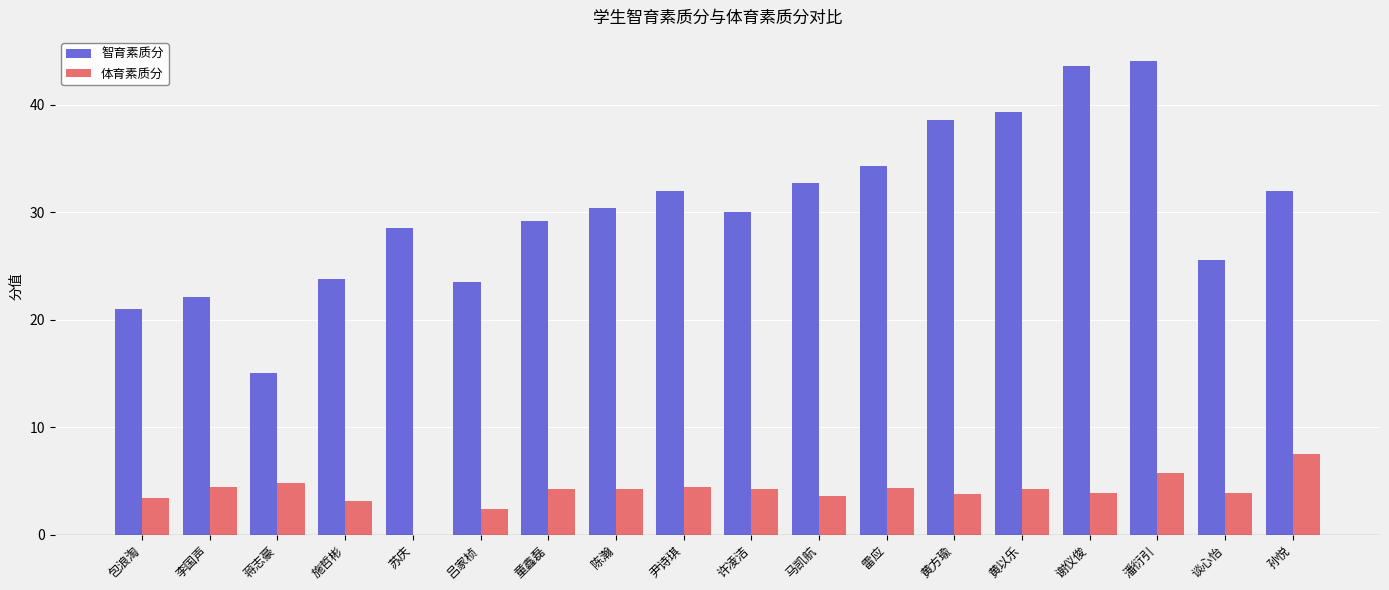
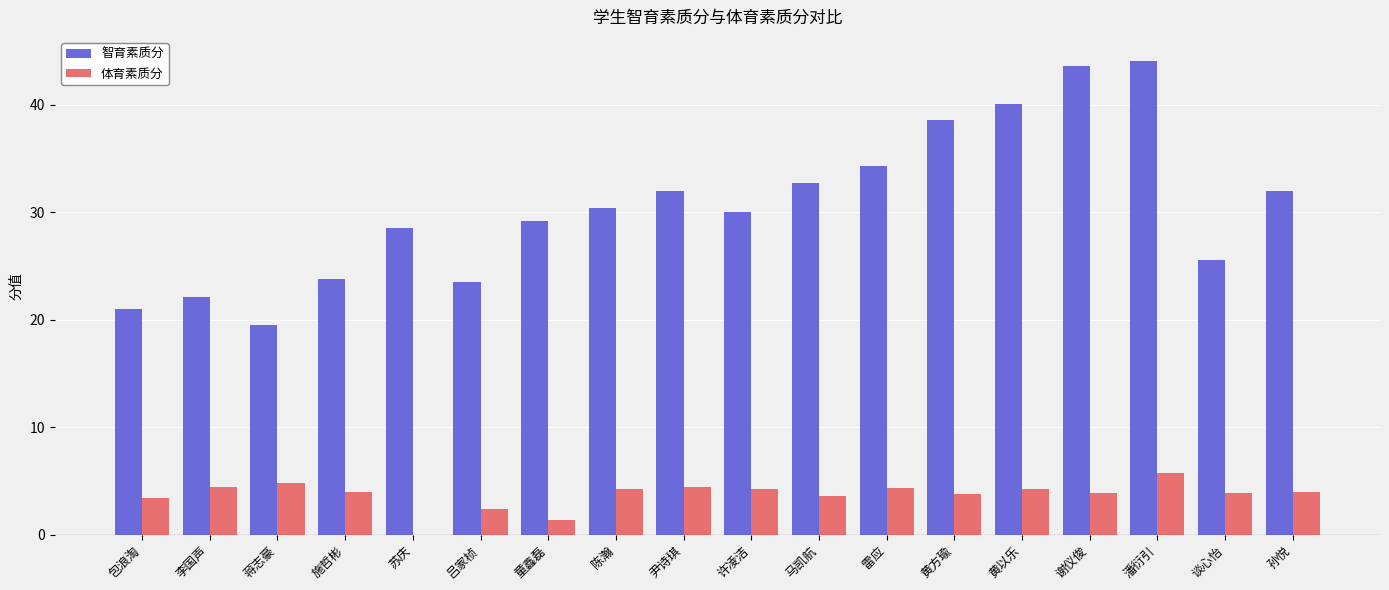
智育素质分, 蒋志豪: 15.0 -> 19.5
体育素质分, 施哲彬: 3.2 -> 4.0
体育素质分, 童鑫磊: 4.2 -> 1.4
智育素质分, 黄以乐: 39.3 -> 40.1
体育素质分, 孙悦: 7.5 -> 3.9
